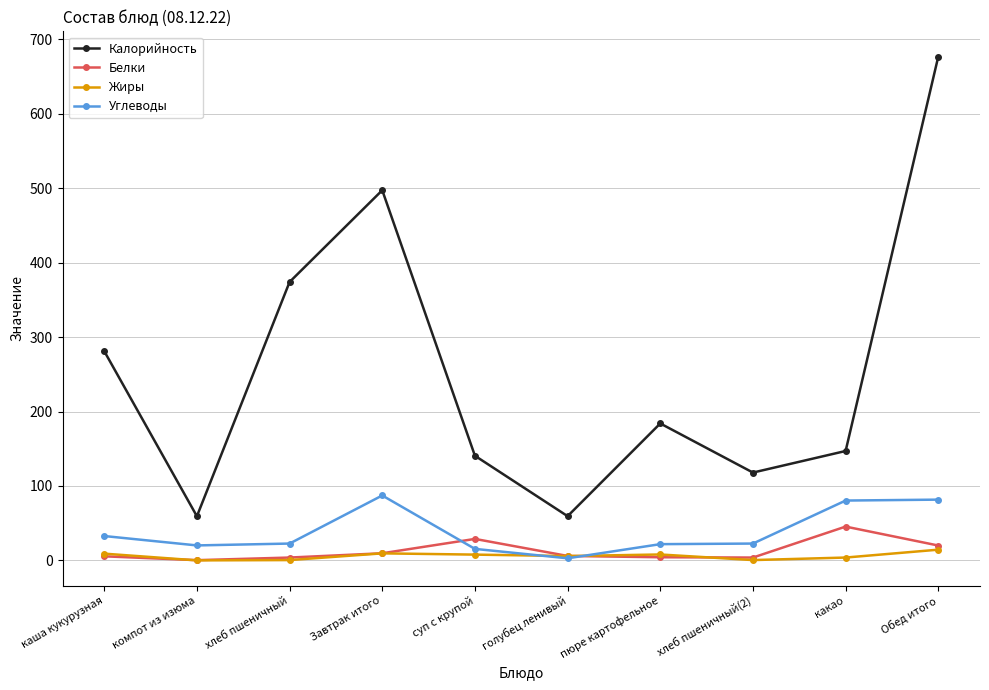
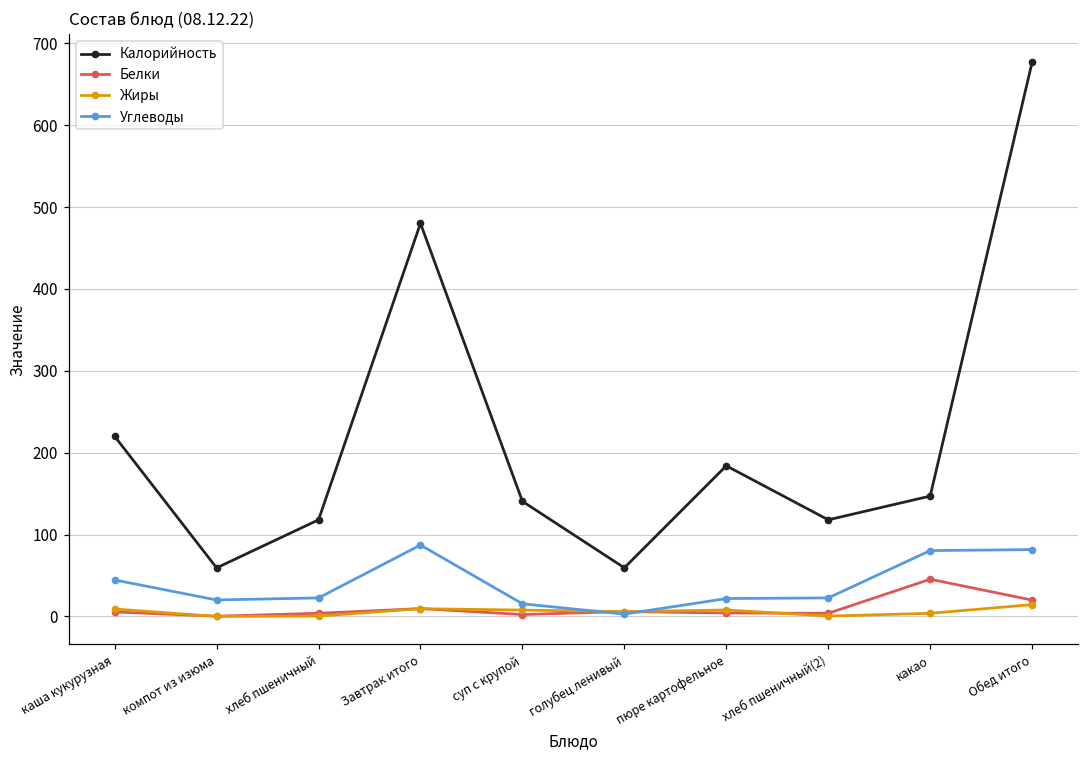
Калорийность, каша кукурузная: 280 -> 220
Углеводы, каша кукурузная: 30 -> 40
Калорийность, хлеб пшеничный: 370 -> 120
Калорийность, Завтрак итого: 500 -> 480
Белки, суп с крупой: 30 -> 0
